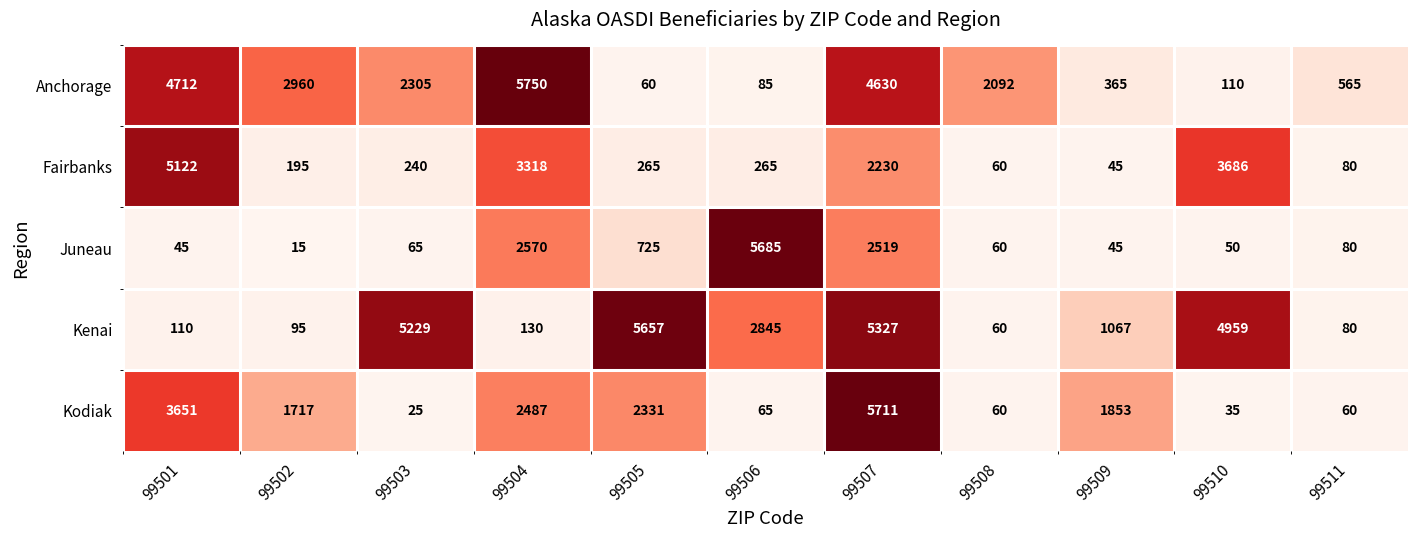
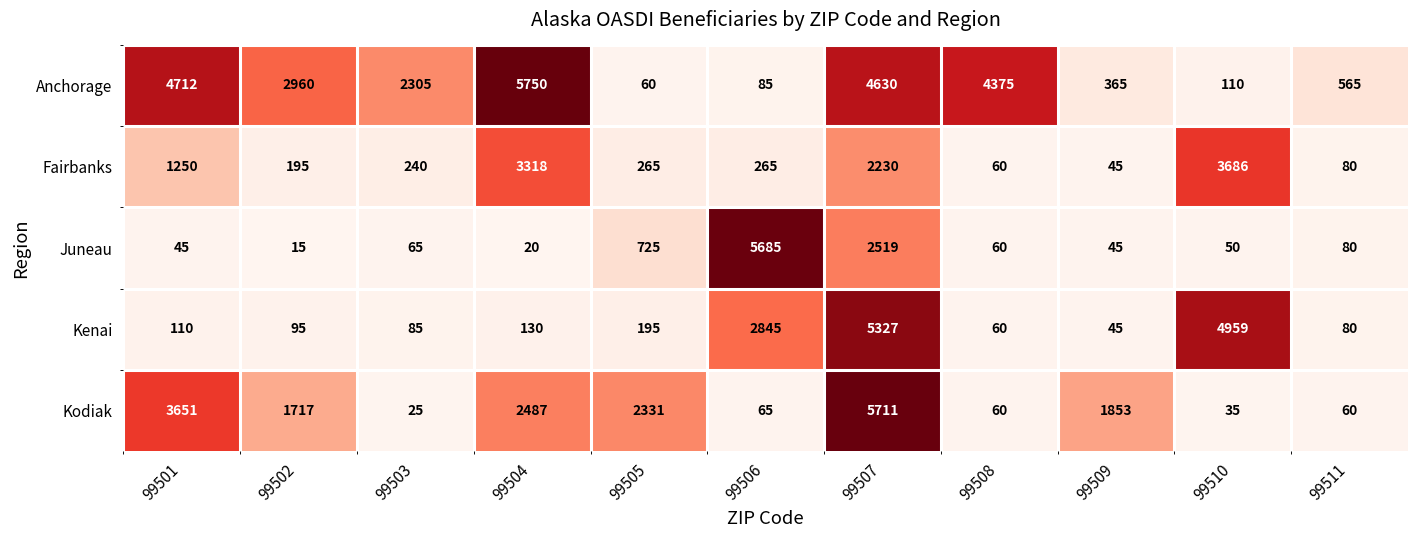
Anchorage, 99508: 2092 -> 4375
Fairbanks, 99501: 5122 -> 1250
Juneau, 99504: 2570 -> 20
Kenai, 99503: 5229 -> 85
Kenai, 99505: 5657 -> 195
Kenai, 99509: 1067 -> 45
